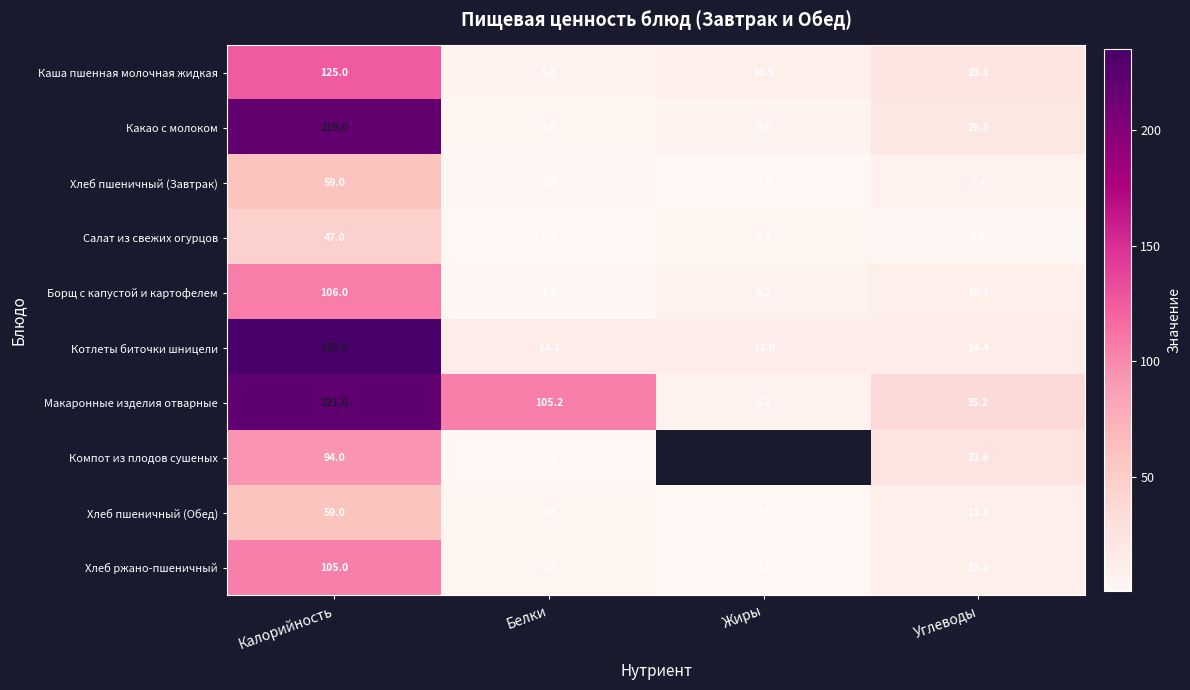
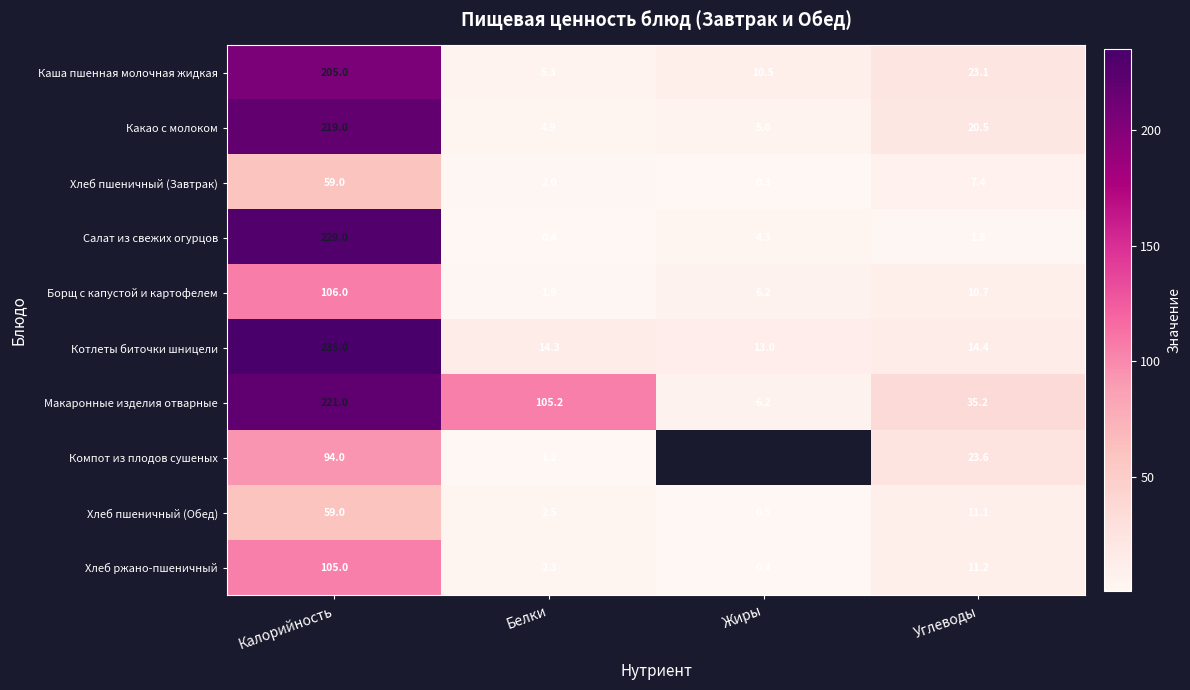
Каша пшенная молочная жидкая, Калорийность: 125.0 -> 205.0
Салат из свежих огурцов, Калорийность: 47.0 -> 229.0
